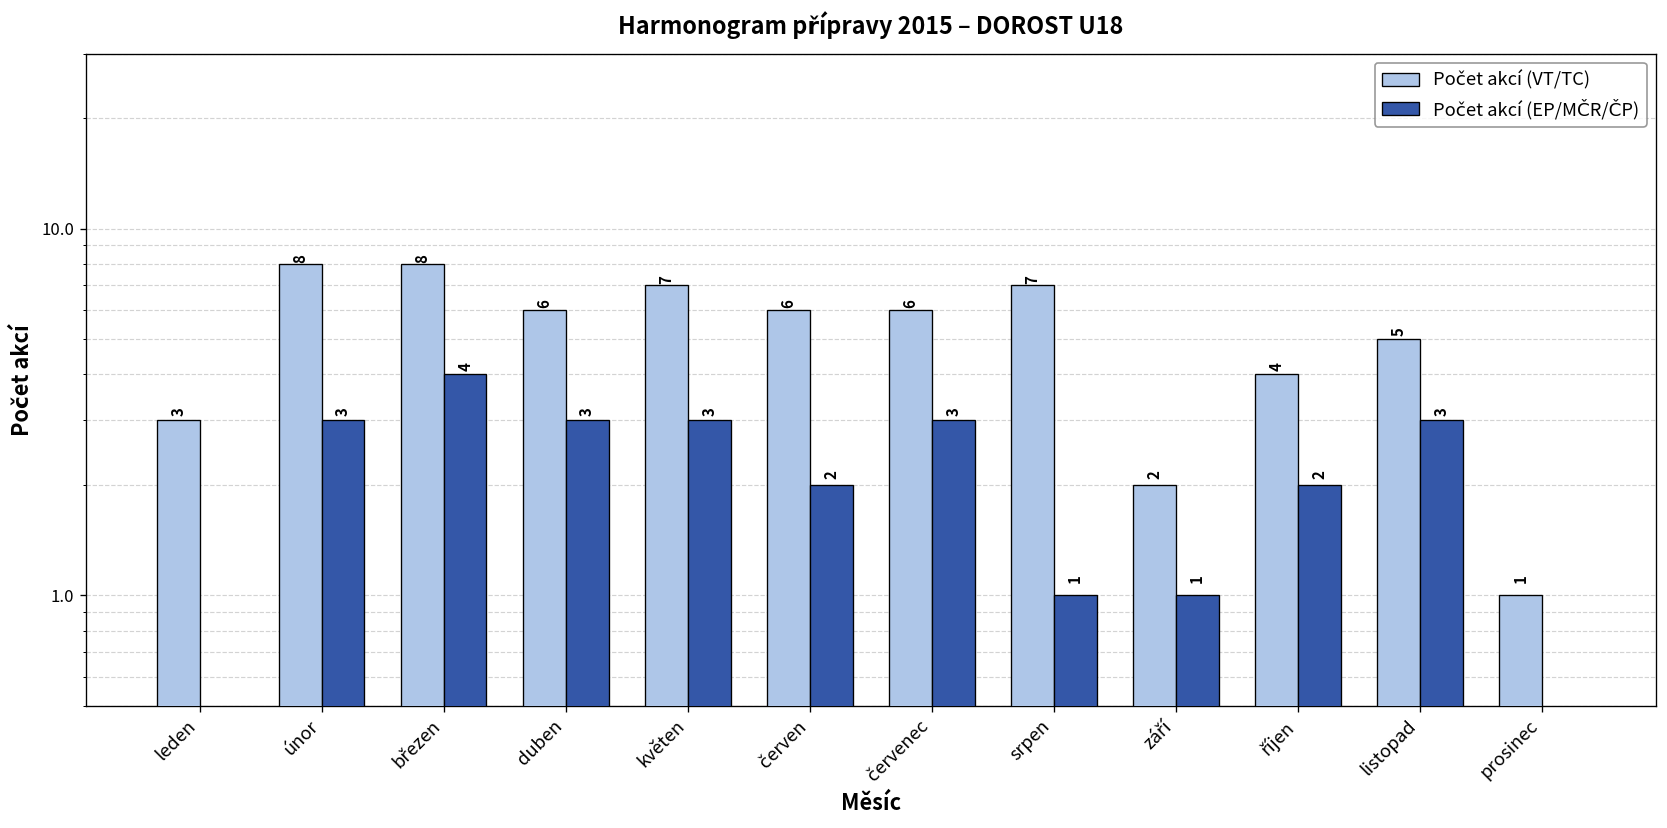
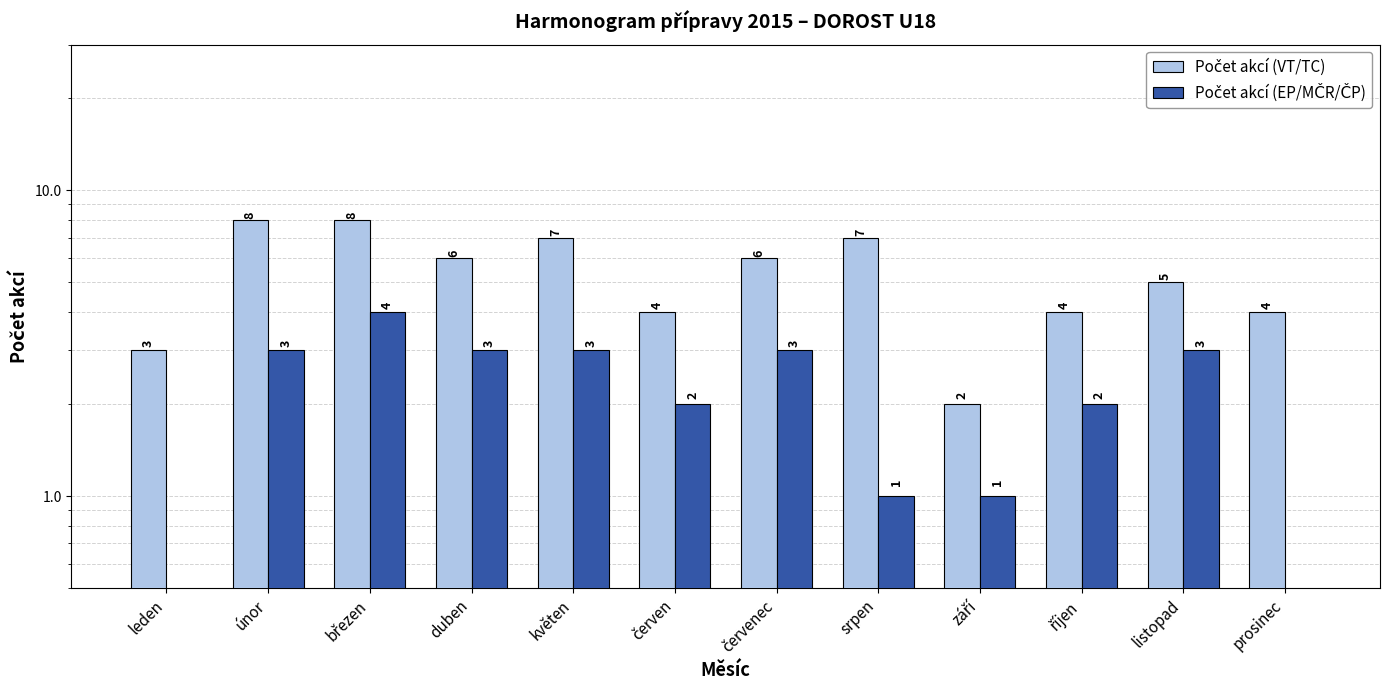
Počet akcí (VT/TC), červen: 6 -> 4
Počet akcí (VT/TC), prosinec: 1 -> 4
